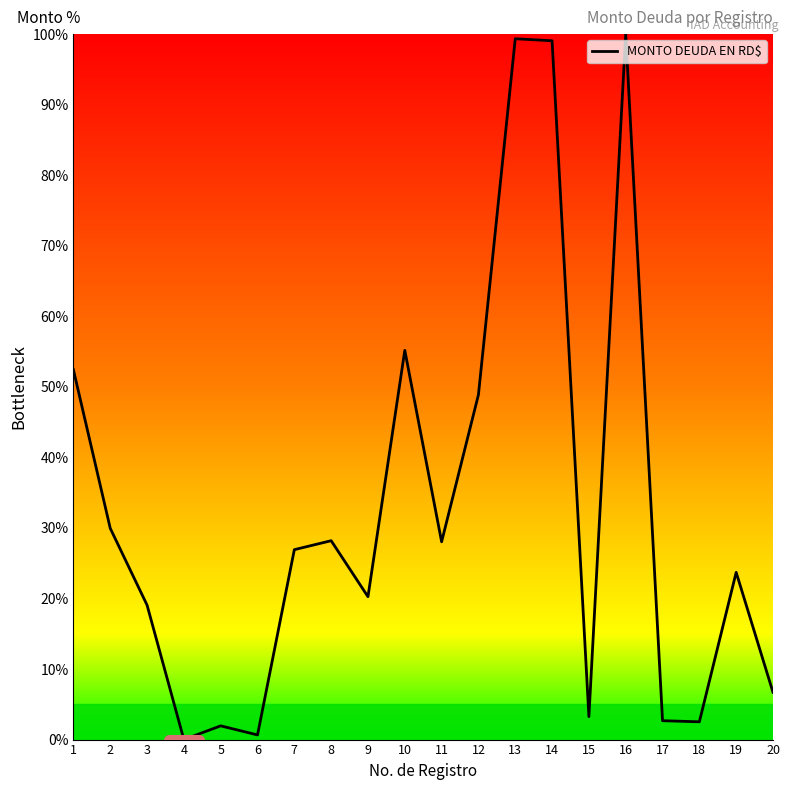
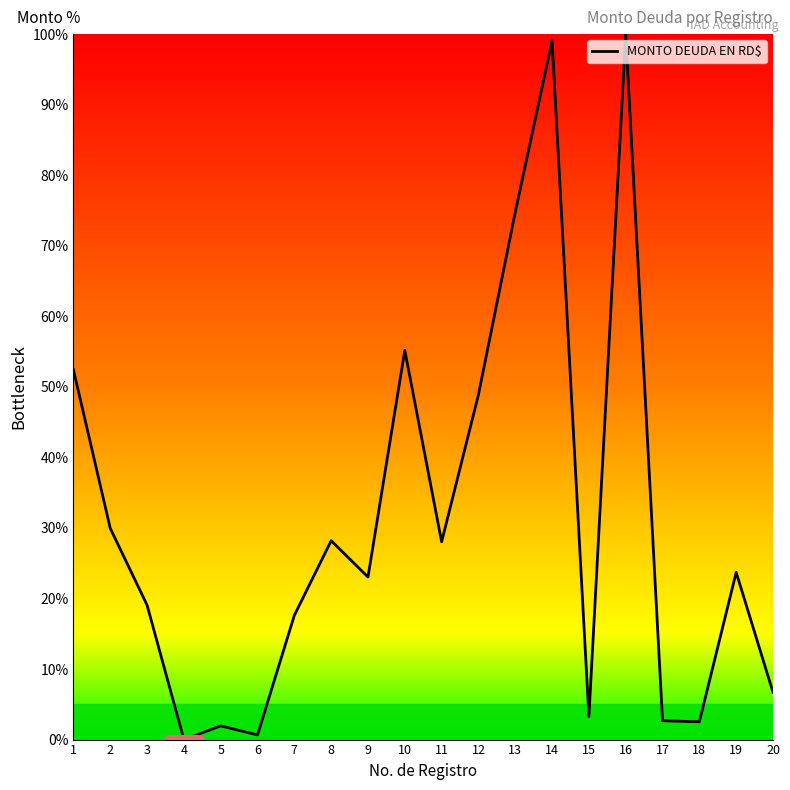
MONTO DEUDA EN RD$, 7: 27% -> 18%
MONTO DEUDA EN RD$, 9: 20% -> 23%
MONTO DEUDA EN RD$, 13: 99% -> 75%
